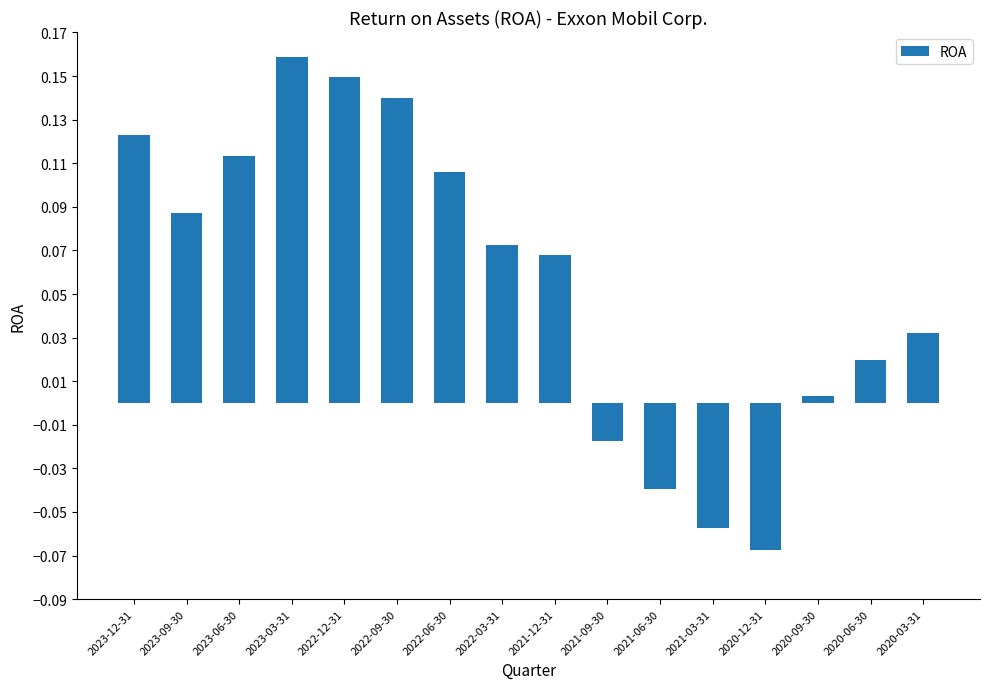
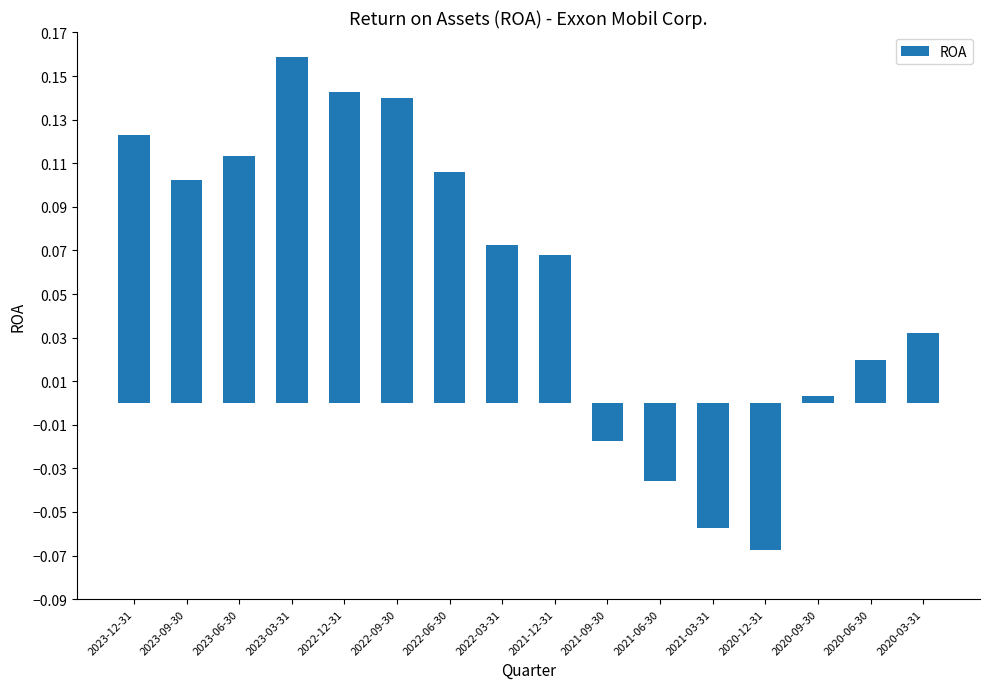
2023-09-30: 0.087 -> 0.102
2022-12-31: 0.150 -> 0.143
2021-06-30: -0.040 -> -0.036
